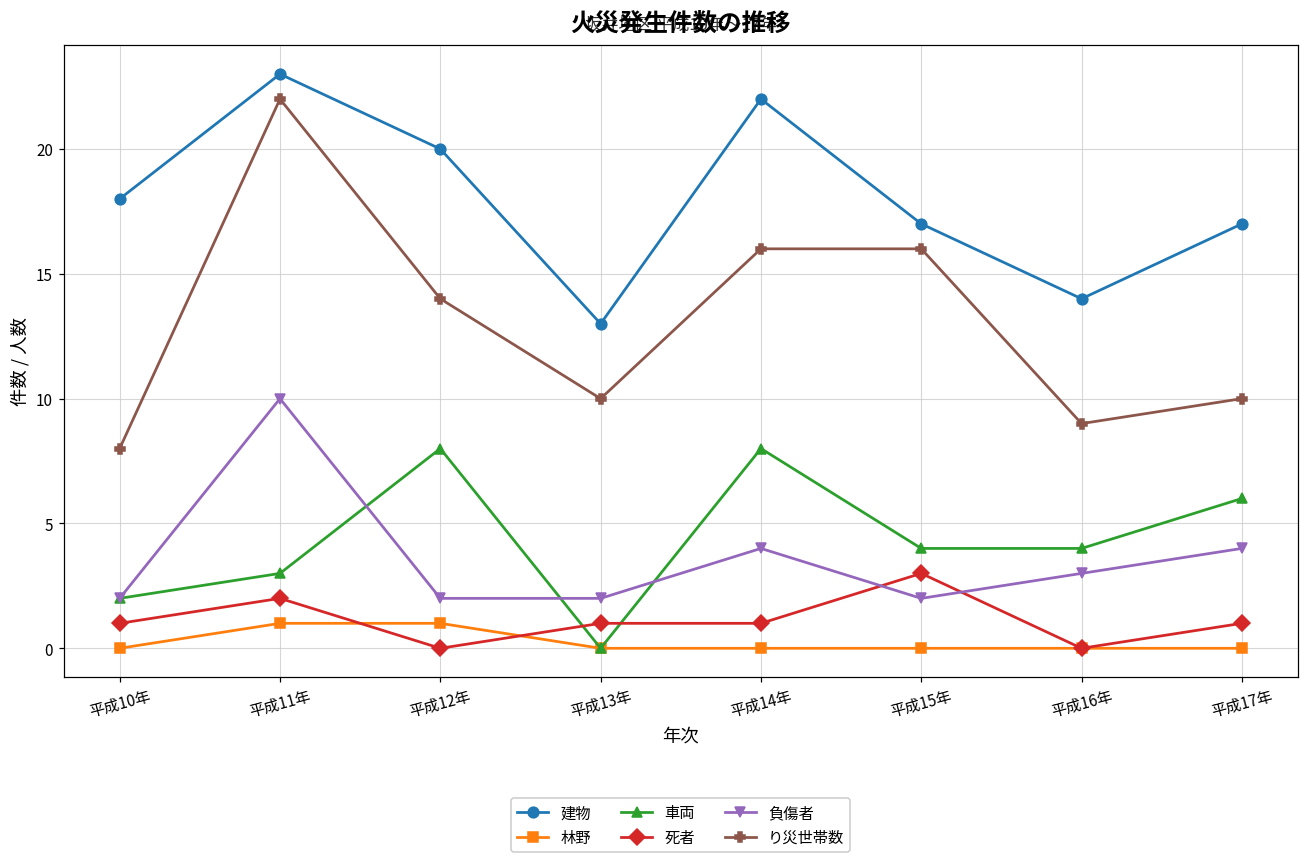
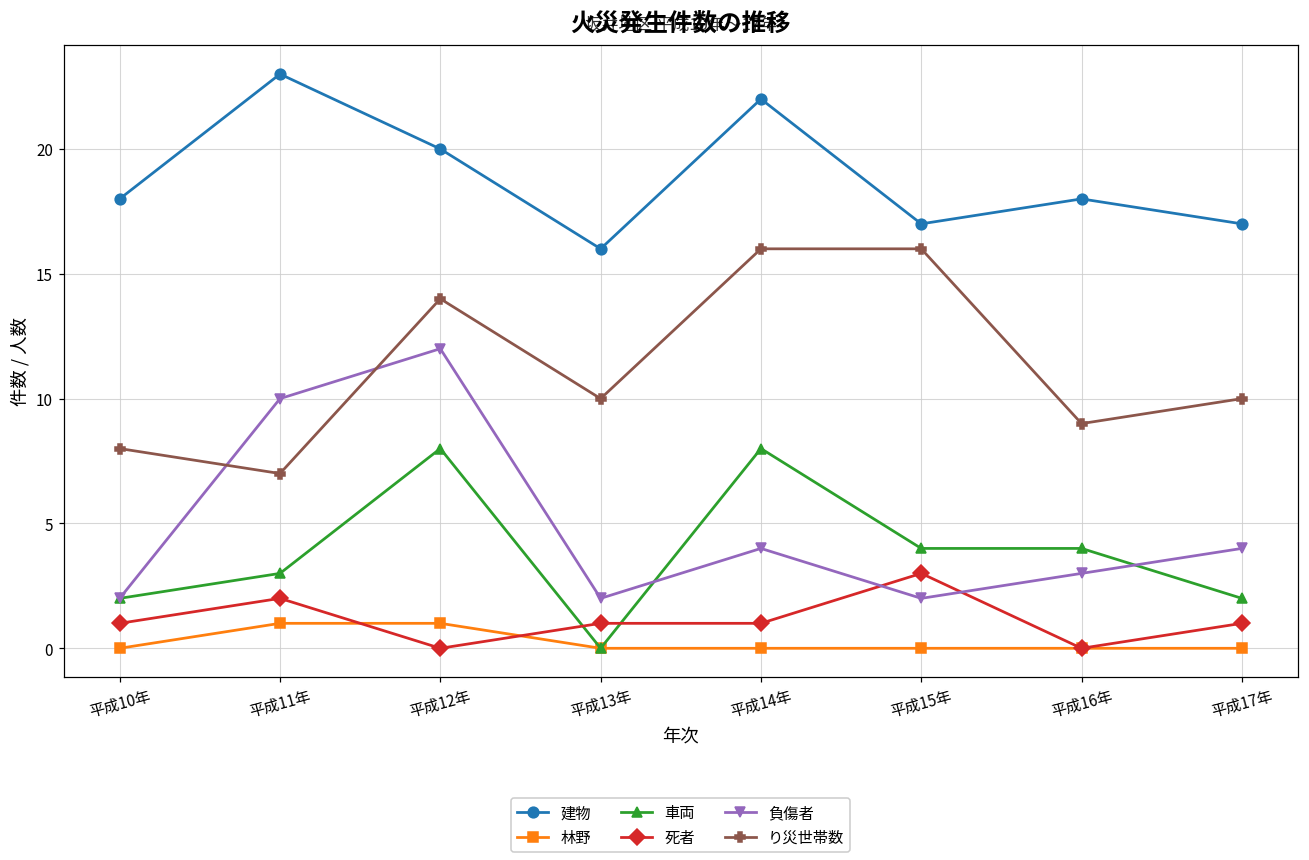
り災世帯数, 平成11年: 22 -> 7
負傷者, 平成12年: 2 -> 12
建物, 平成13年: 13 -> 16
建物, 平成16年: 14 -> 18
車両, 平成17年: 6 -> 2
